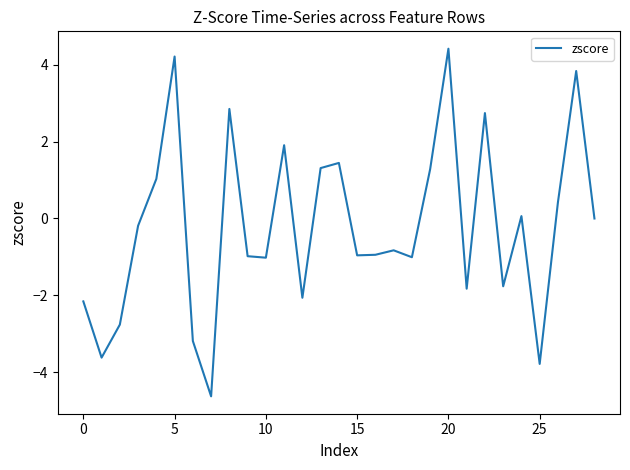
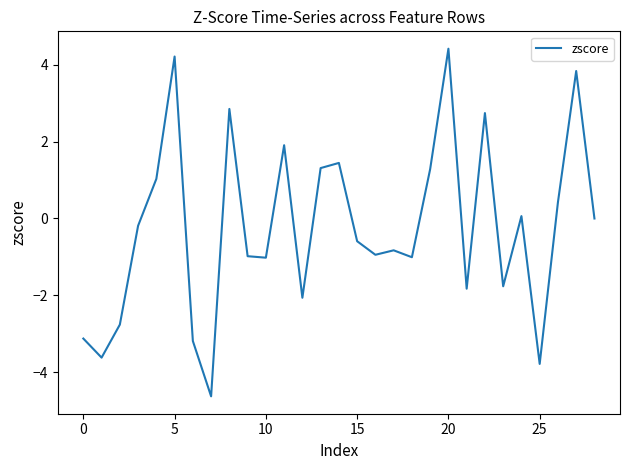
0: -2.2 -> -3.1
15: -1.0 -> -0.6
